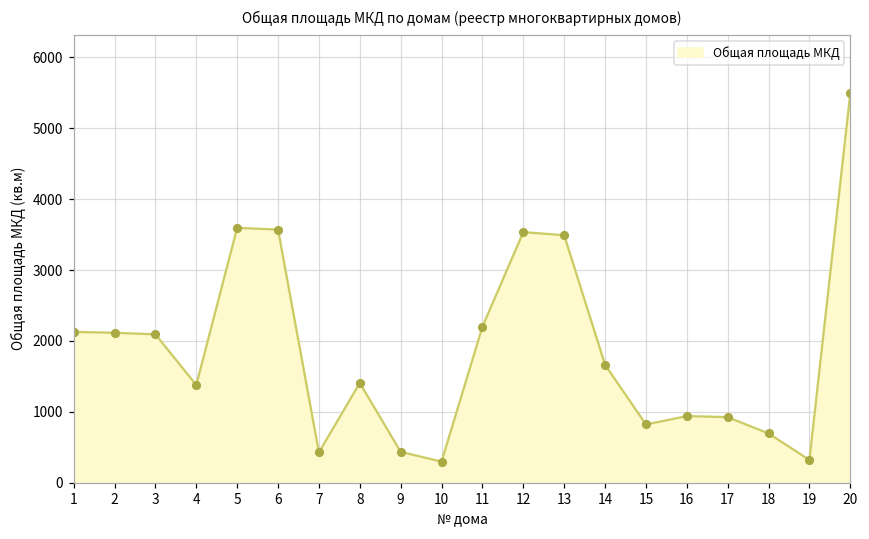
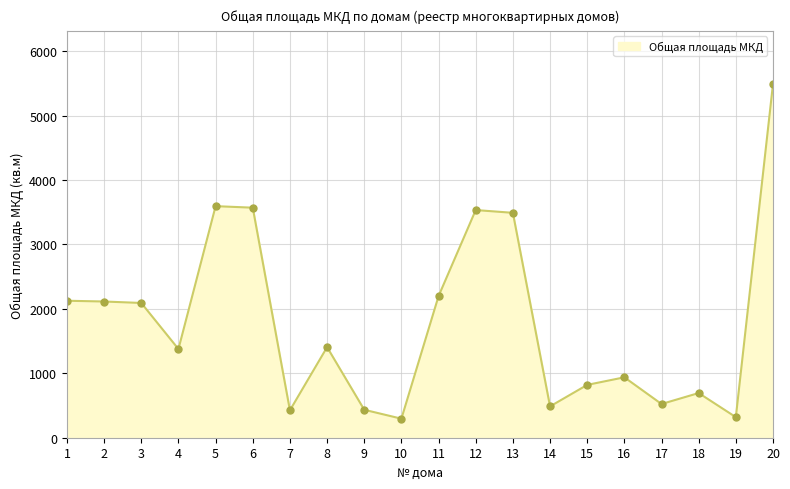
14: 1700 -> 500
17: 900 -> 500
